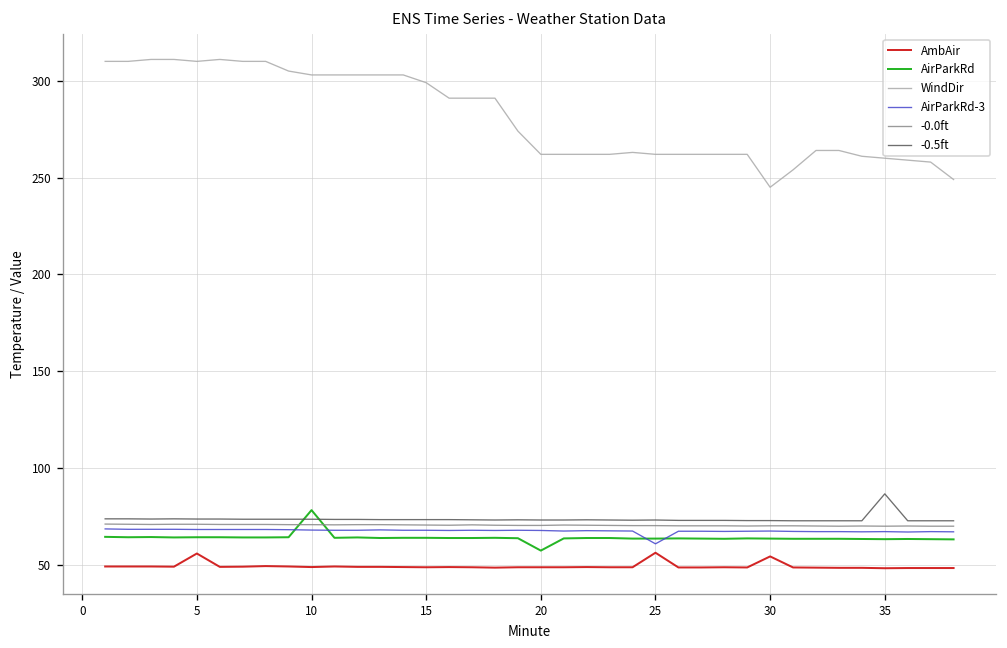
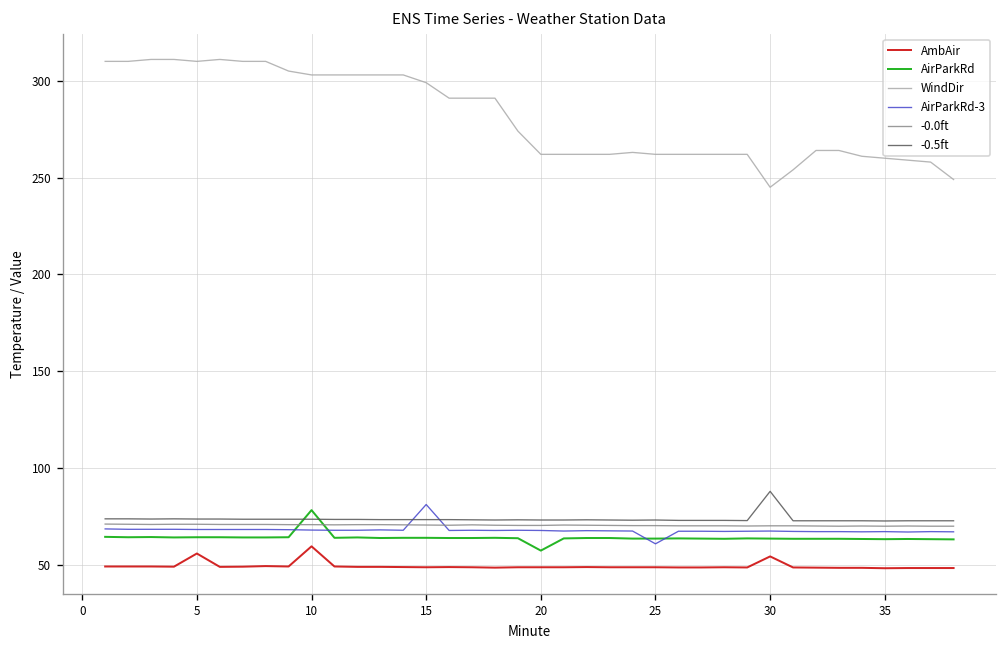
AmbAir, 10: 49 -> 60
AirParkRd-3, 15: 68 -> 81
AmbAir, 25: 56 -> 49
-0.5ft, 30: 73 -> 88
-0.5ft, 35: 87 -> 73
